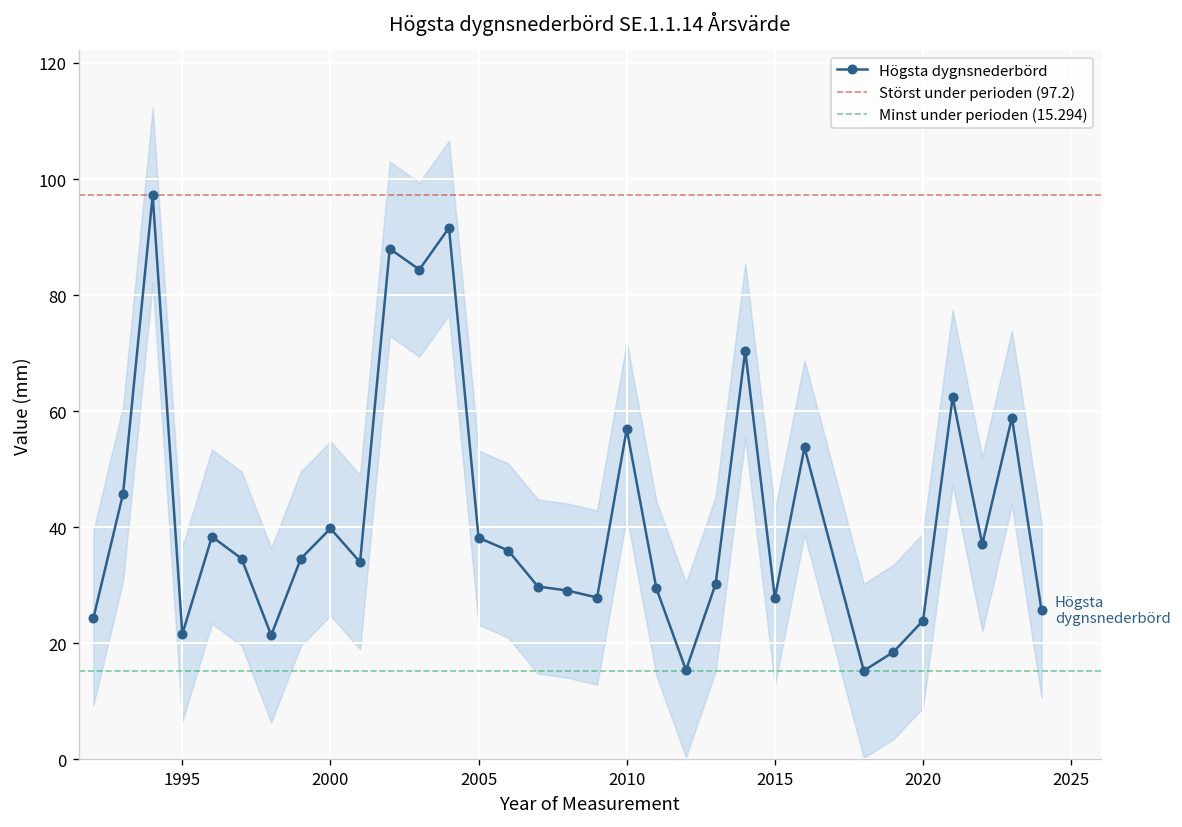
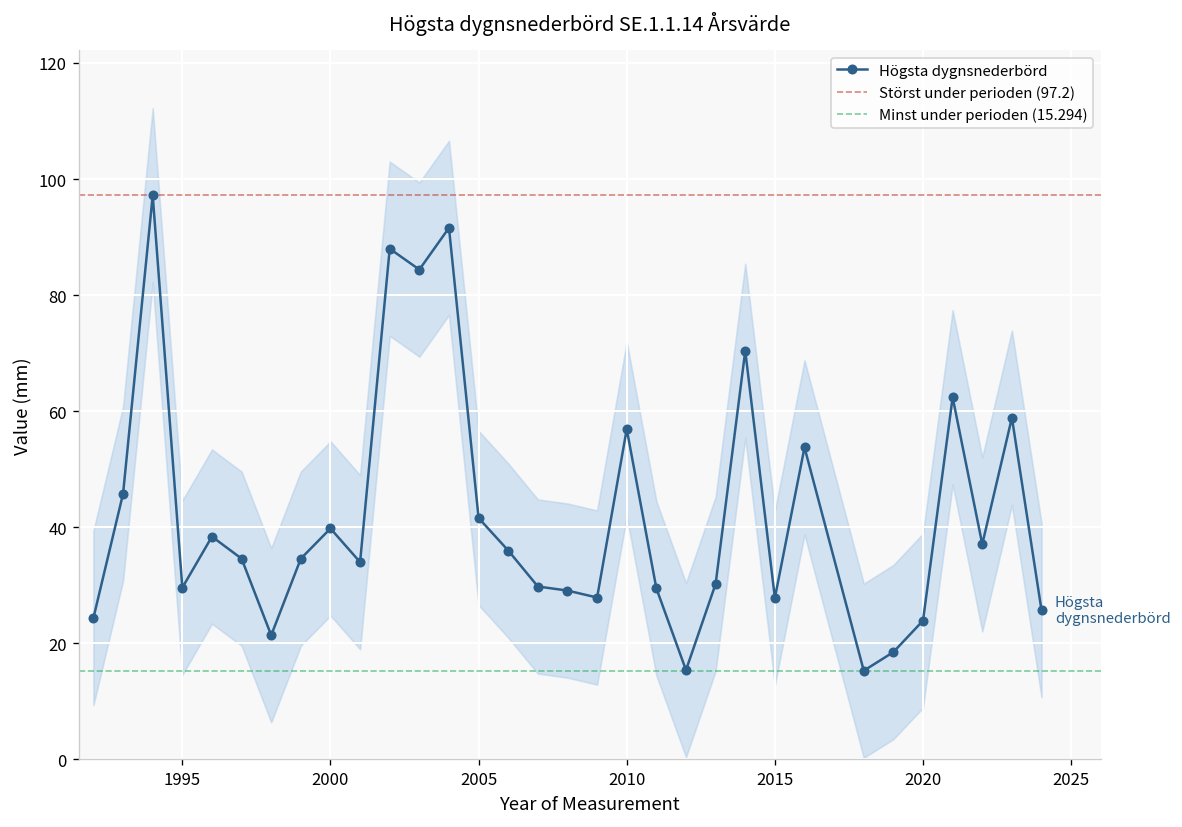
Högsta dygnsnederbörd, 1995: 22 -> 30
Högsta dygnsnederbörd, 2005: 38 -> 42
